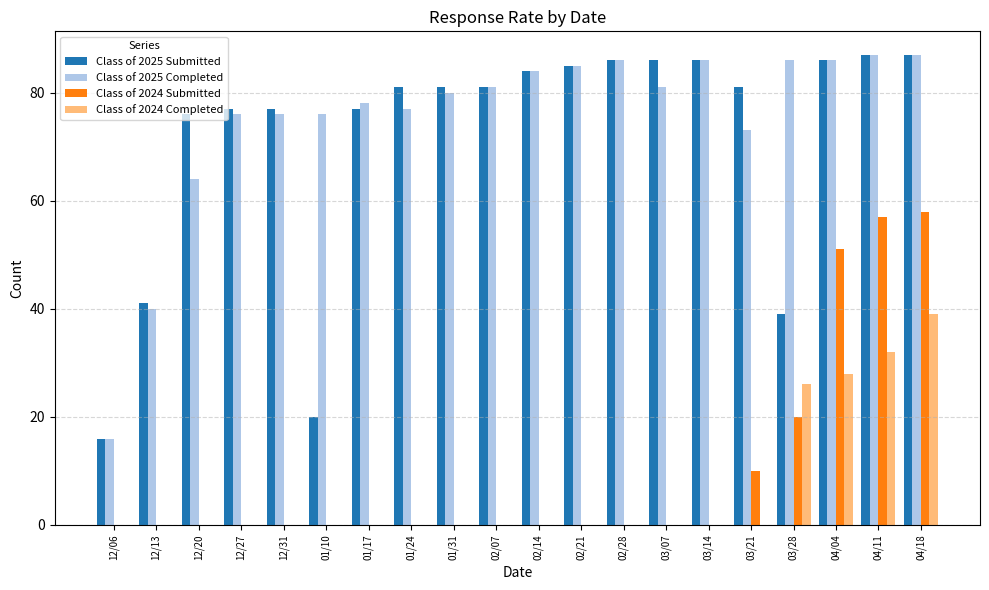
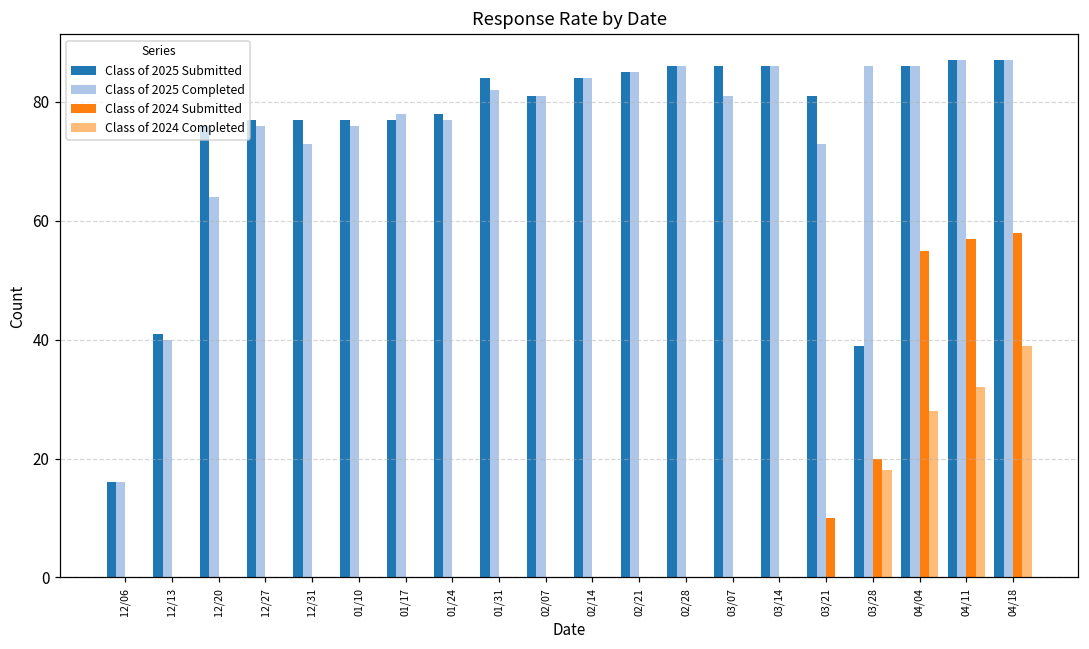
Class of 2025 Completed, 12/31: 76 -> 73
Class of 2025 Submitted, 01/10: 20 -> 77
Class of 2025 Submitted, 01/24: 81 -> 78
Class of 2025 Submitted, 01/31: 81 -> 84
Class of 2025 Completed, 01/31: 80 -> 82
Class of 2024 Completed, 03/28: 26 -> 18
Class of 2024 Submitted, 04/04: 51 -> 55
